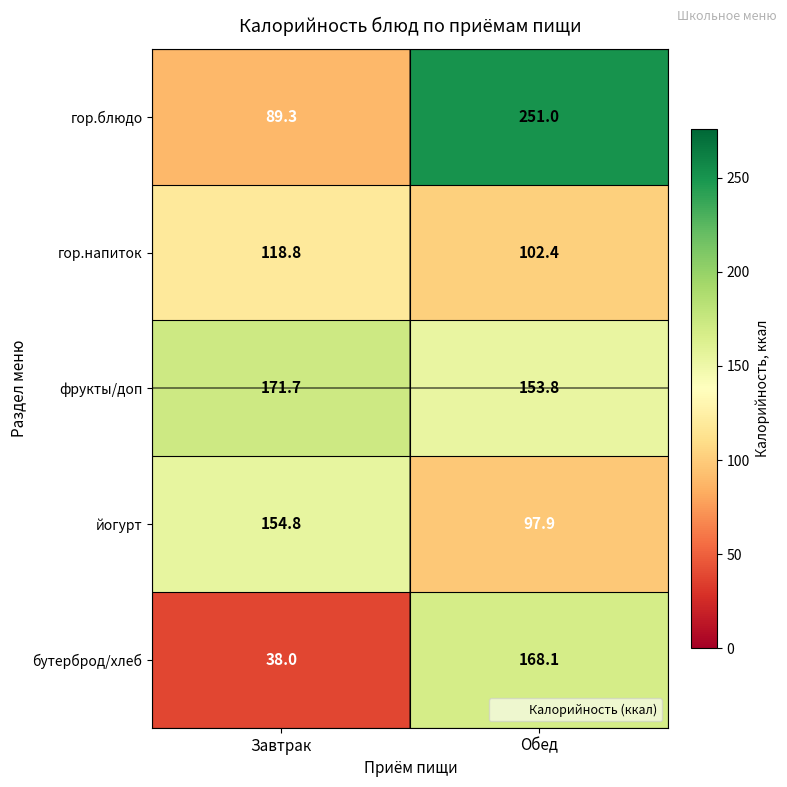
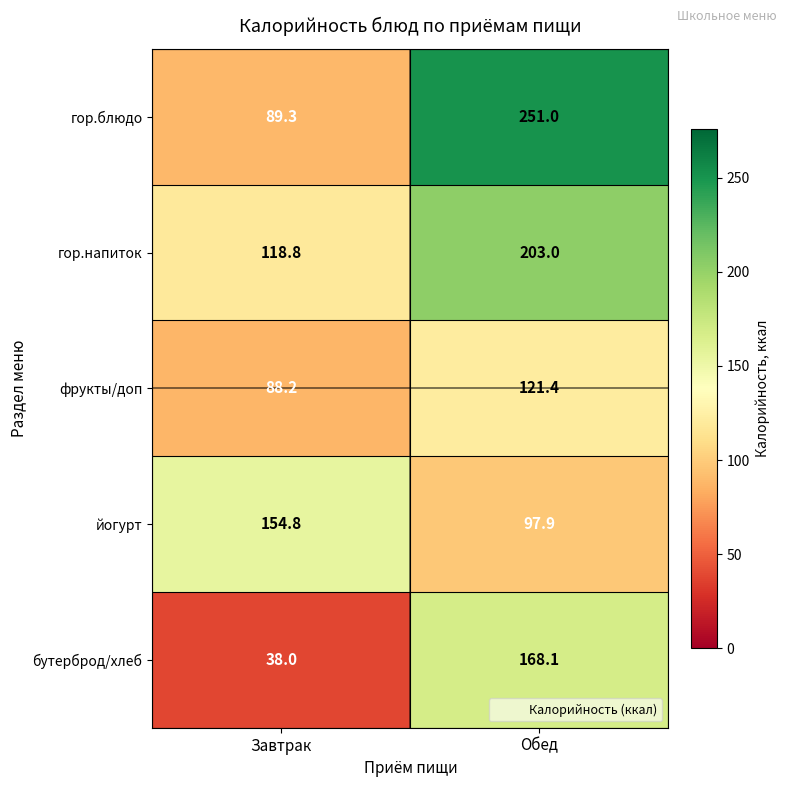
гор.напиток, Обед: 102.4 -> 203.0
фрукты/доп, Завтрак: 171.7 -> 88.2
фрукты/доп, Обед: 153.8 -> 121.4
